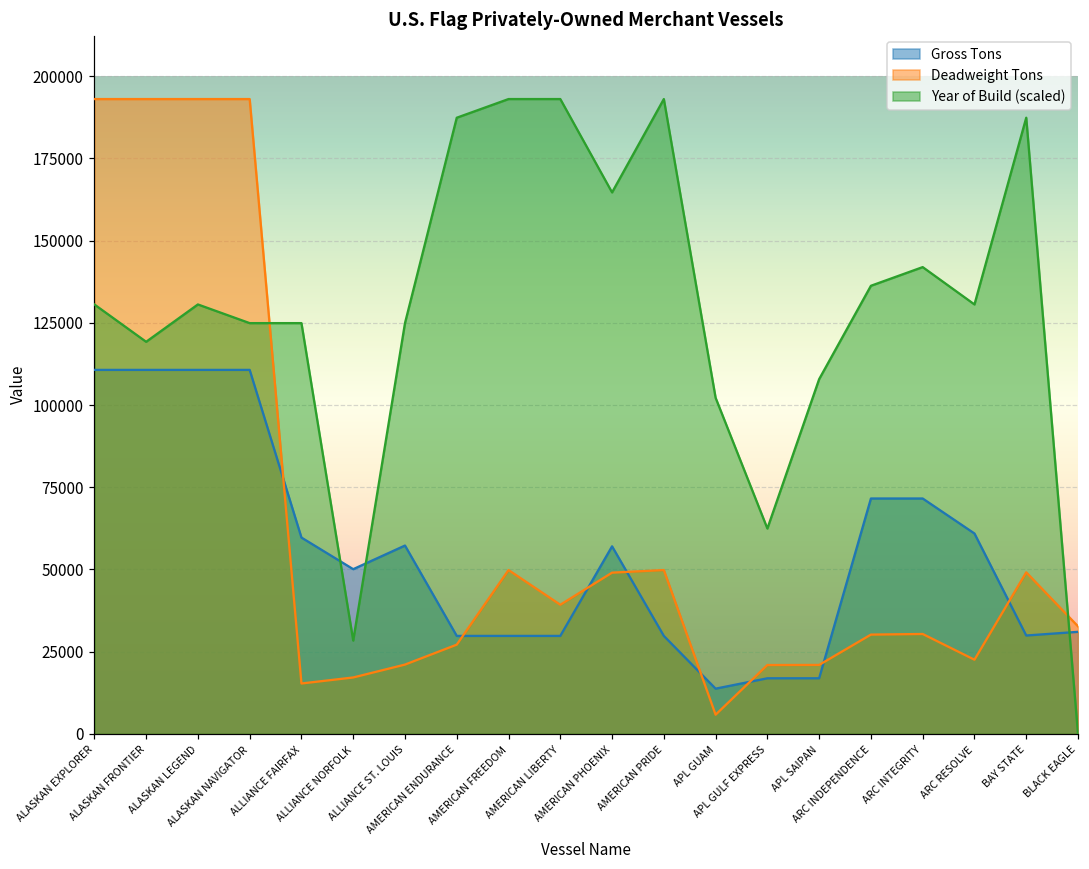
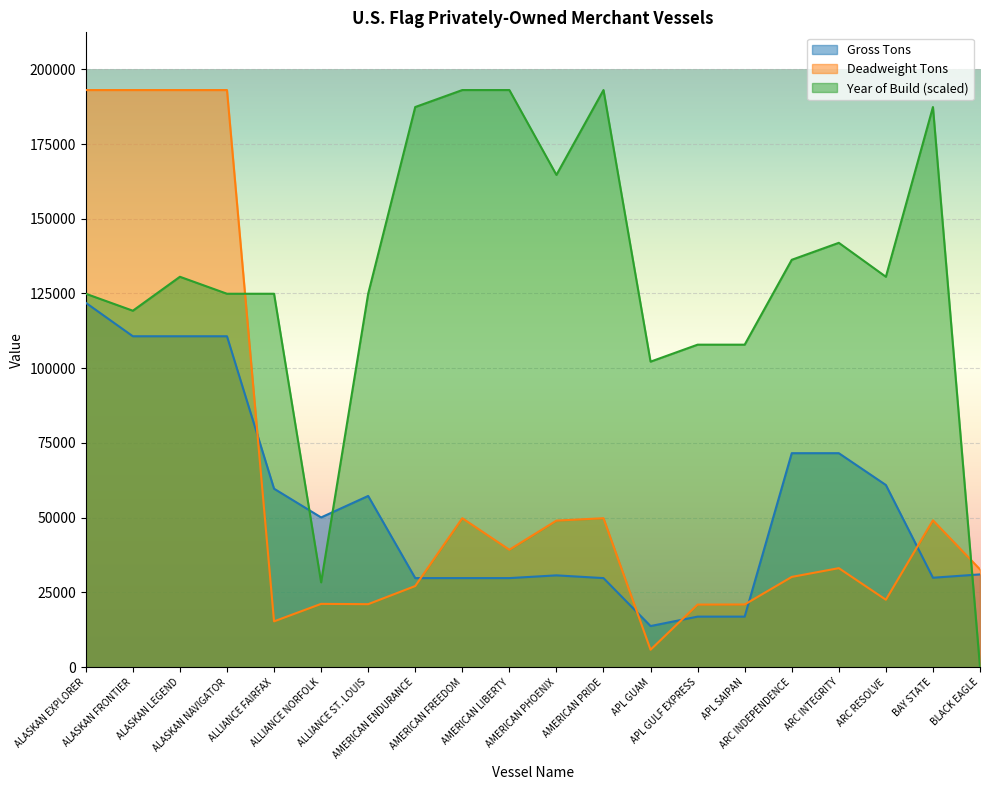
Gross Tons, ALASKAN EXPLORER: 111000 -> 122000
Year of Build (scaled), ALASKAN EXPLORER: 131000 -> 125000
Deadweight Tons, ALLIANCE NORFOLK: 17000 -> 21000
Gross Tons, AMERICAN PHOENIX: 57000 -> 31000
Year of Build (scaled), APL GULF EXPRESS: 62000 -> 108000
Deadweight Tons, ARC INTEGRITY: 30000 -> 33000
